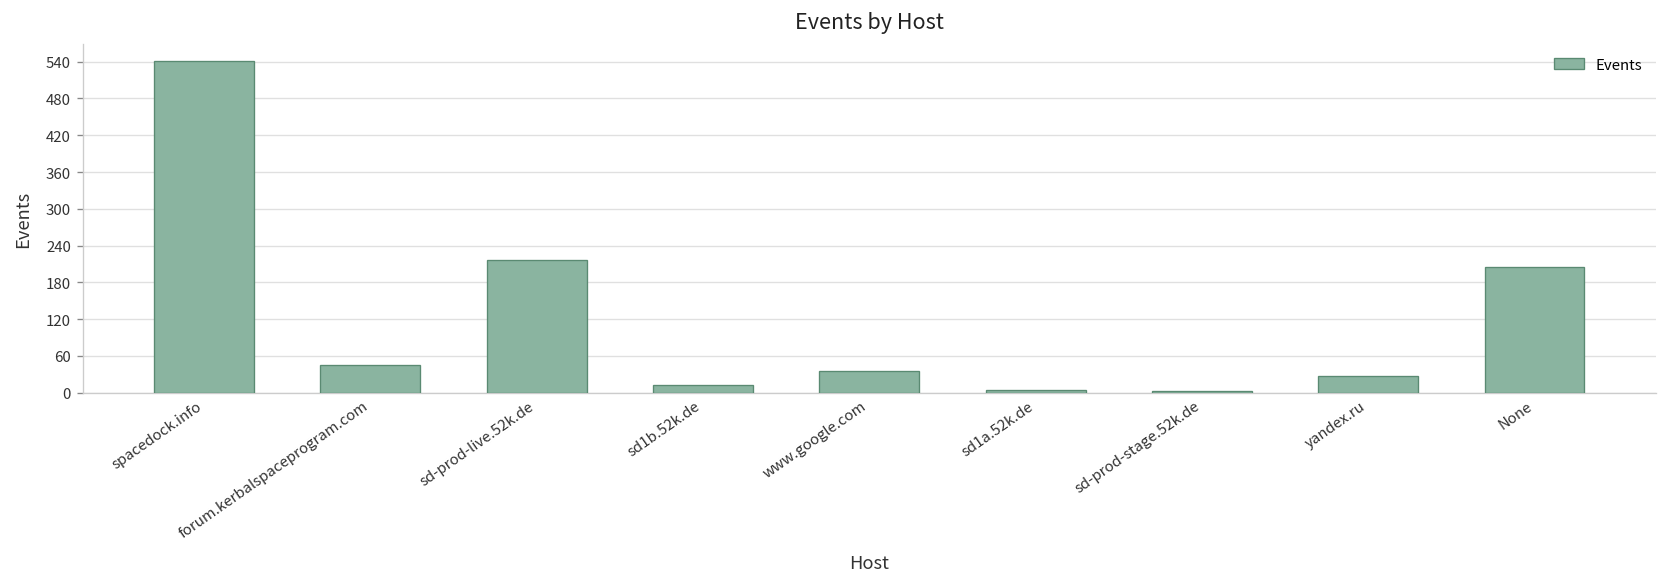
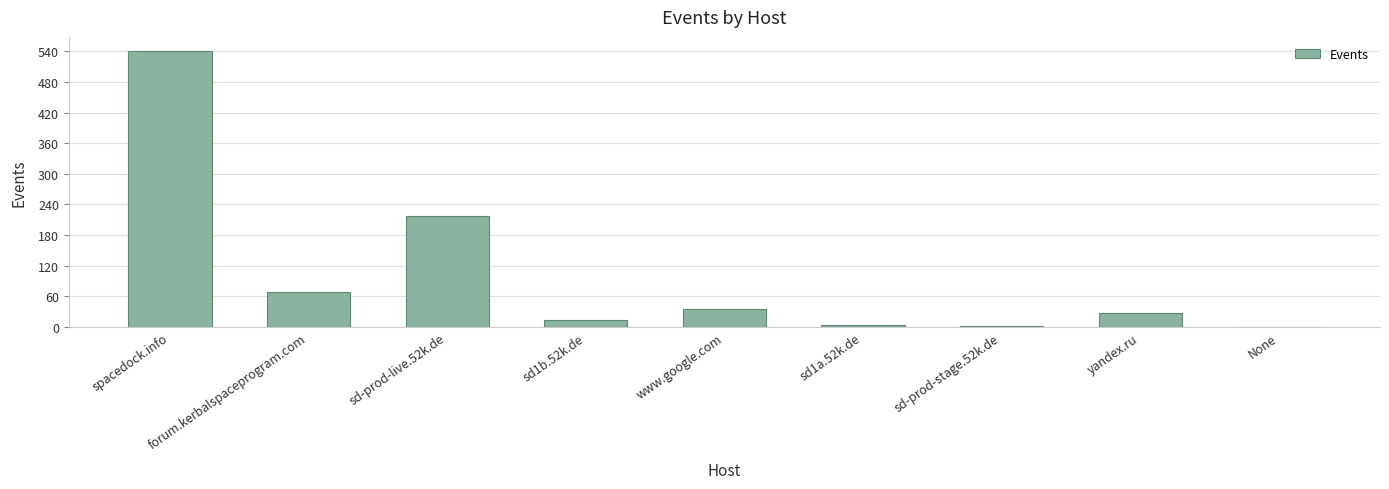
forum.kerbalspaceprogram.com: 50 -> 70
None: 210 -> 0
